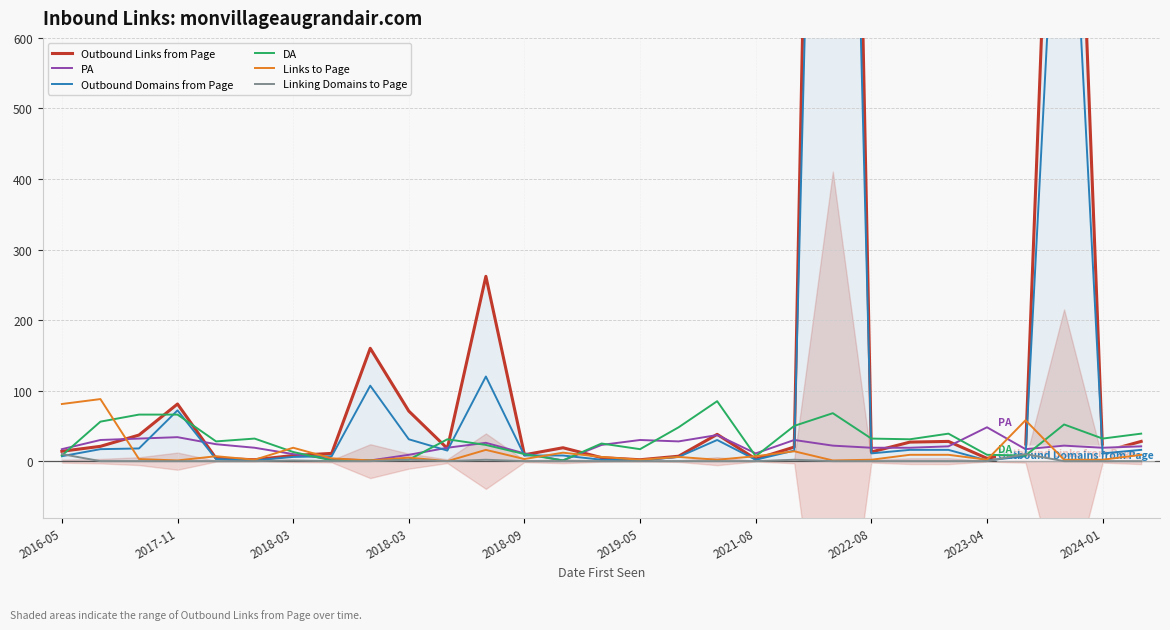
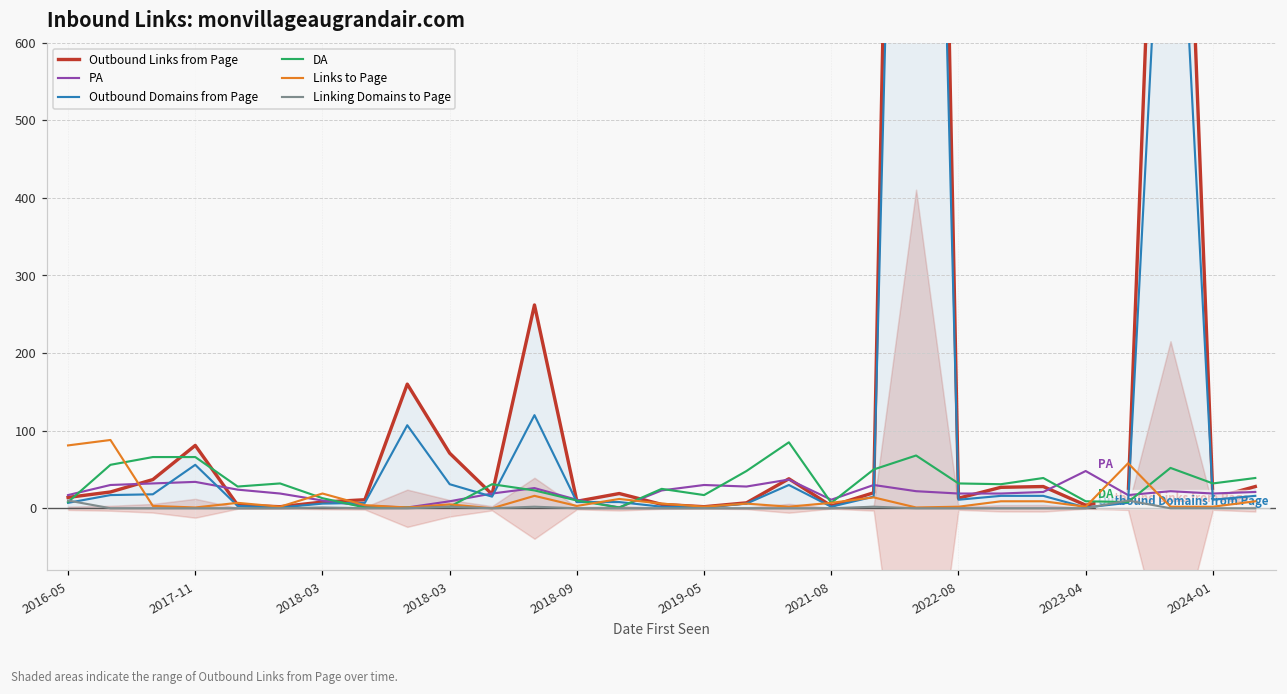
Outbound Domains from Page, 2017-11: 70 -> 60
